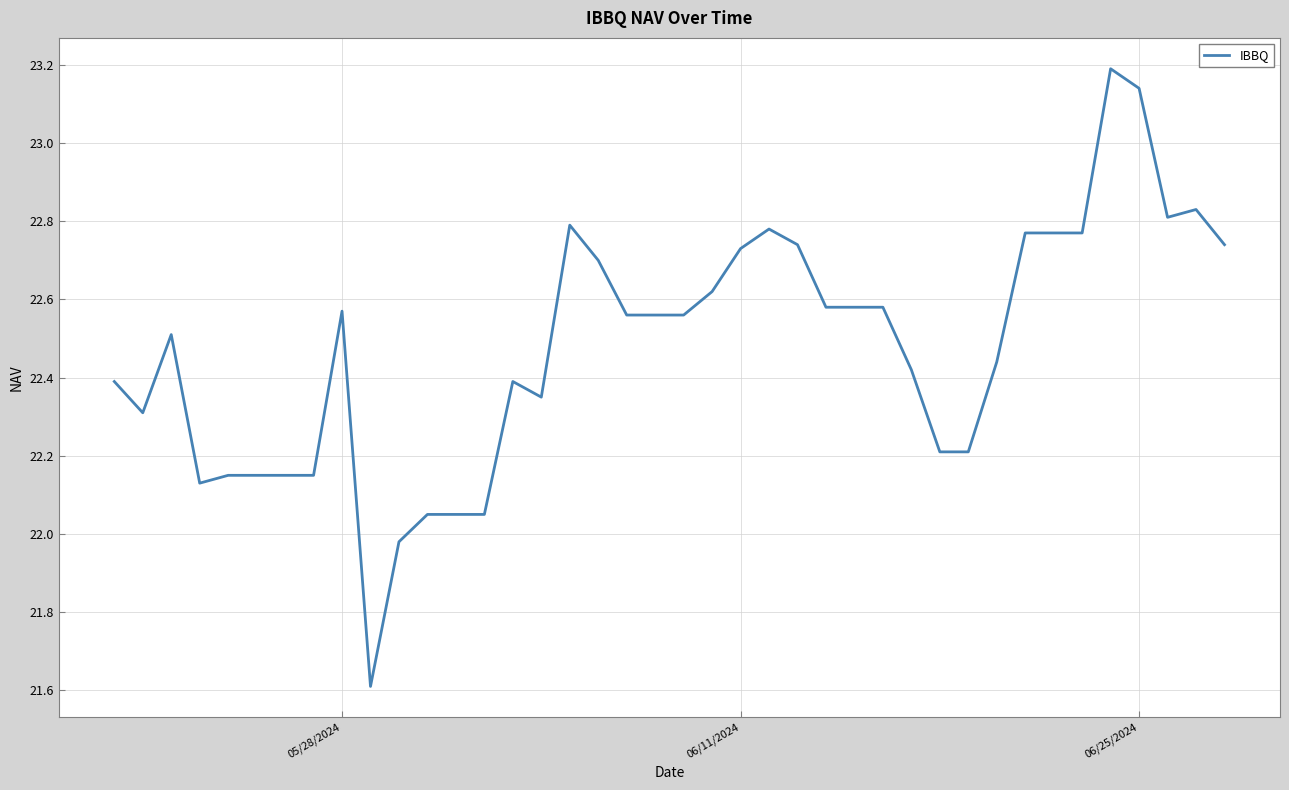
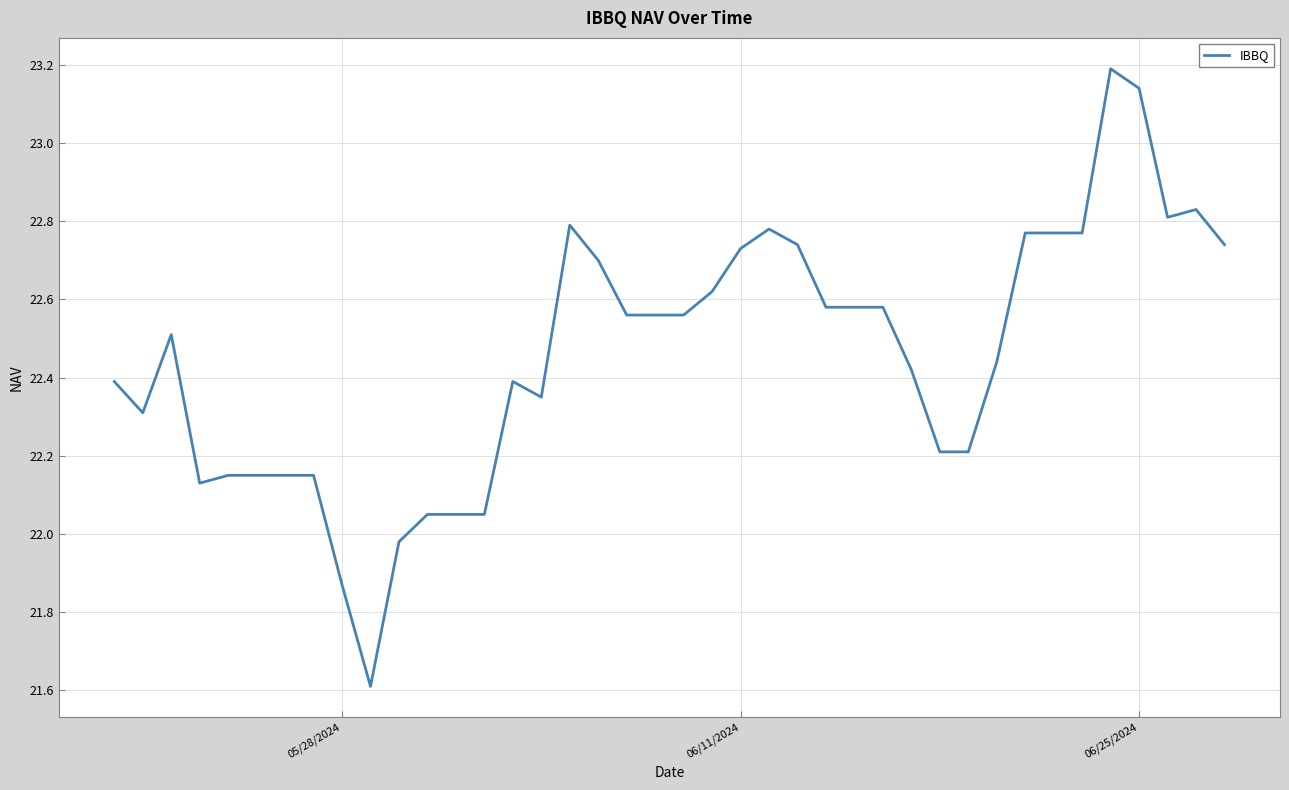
05/28/2024: 22.57 -> 21.87
